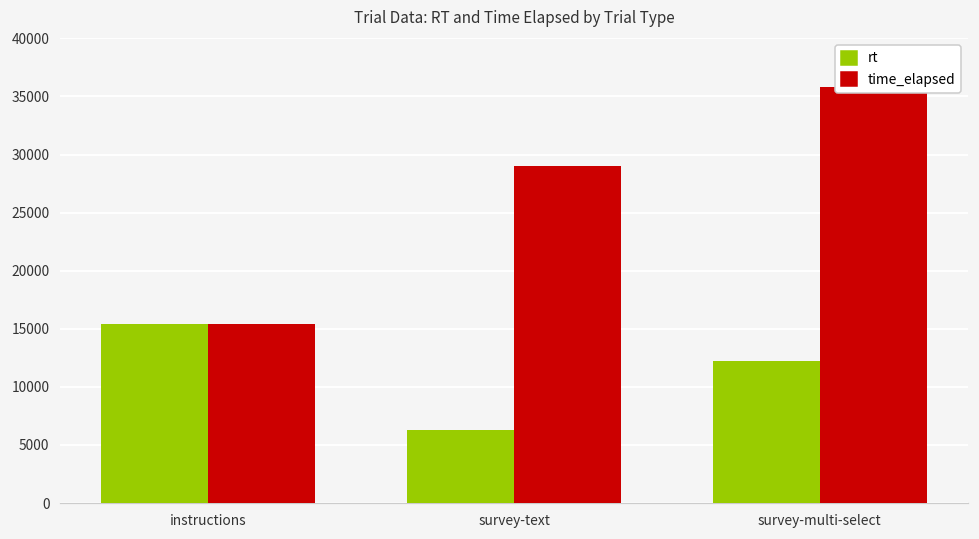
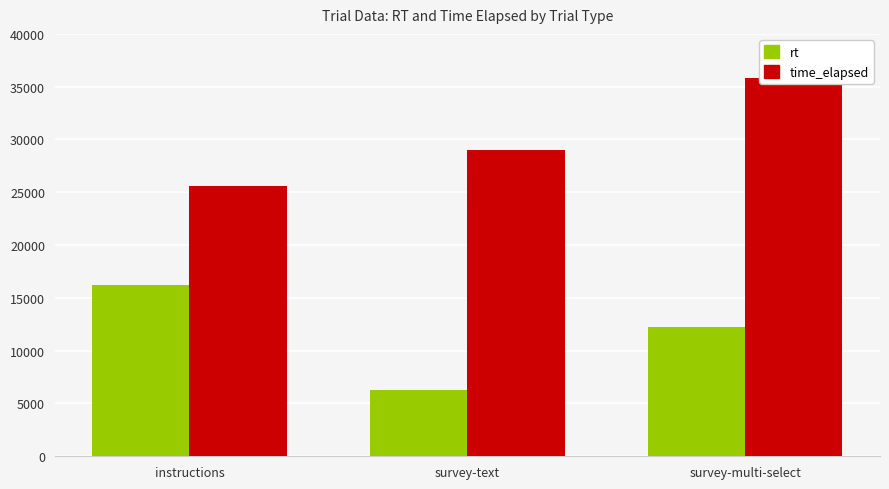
rt, instructions: 15400 -> 16200
time_elapsed, instructions: 15400 -> 25600
